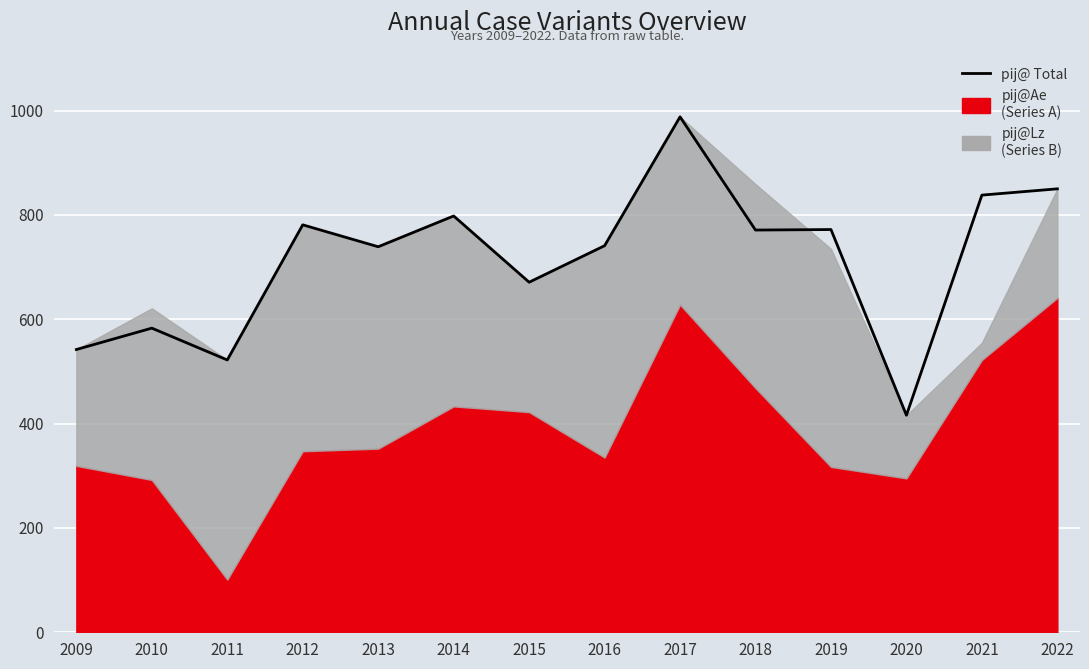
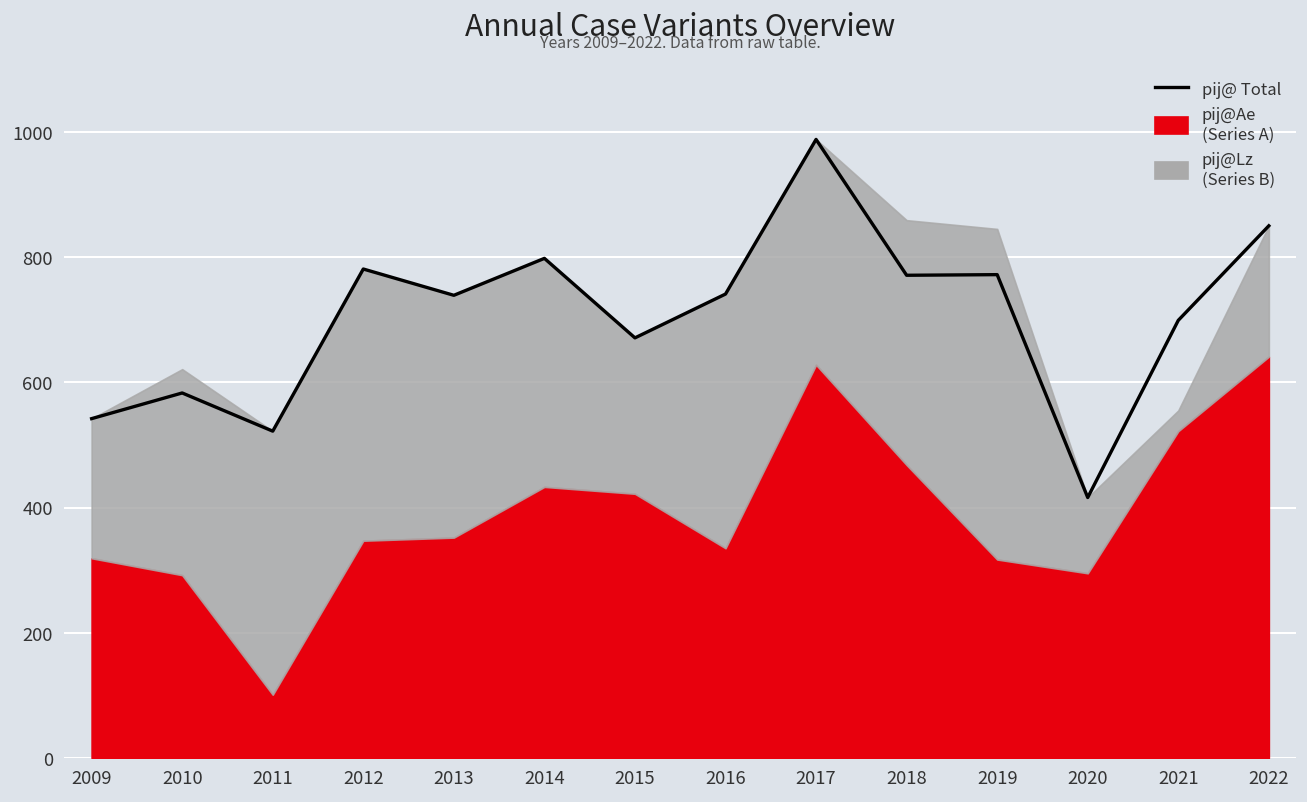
pij@Lz (Series B), 2019: 420 -> 530
pij@ Total, 2021: 840 -> 700
